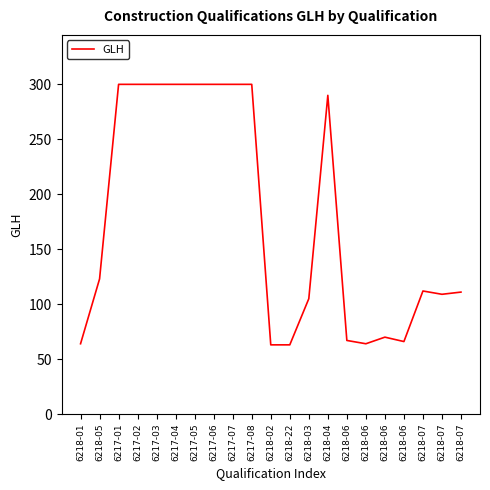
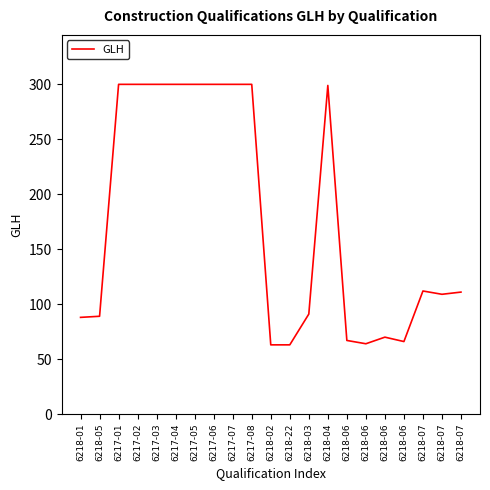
6218-01: 64 -> 88
6218-05: 123 -> 89
6218-03: 105 -> 91
6218-04: 290 -> 299
